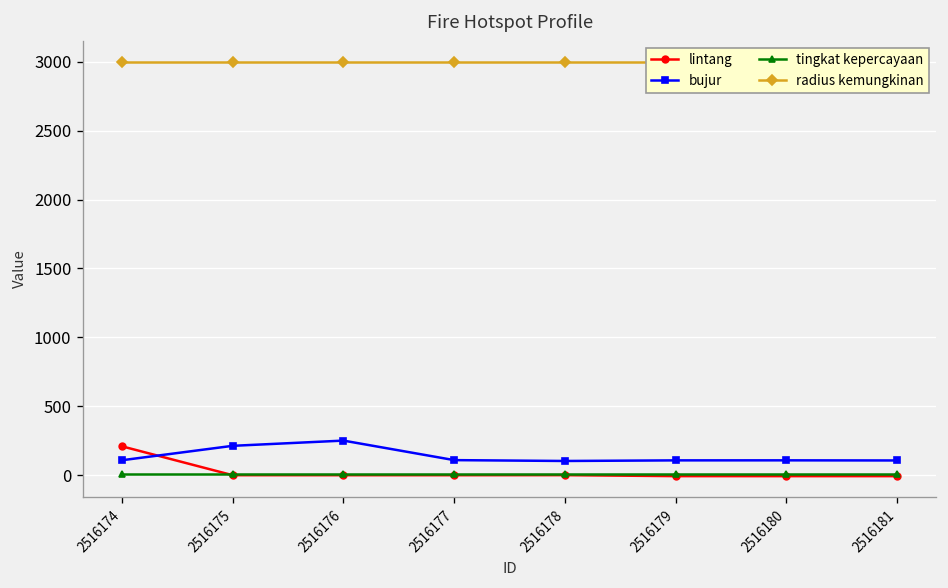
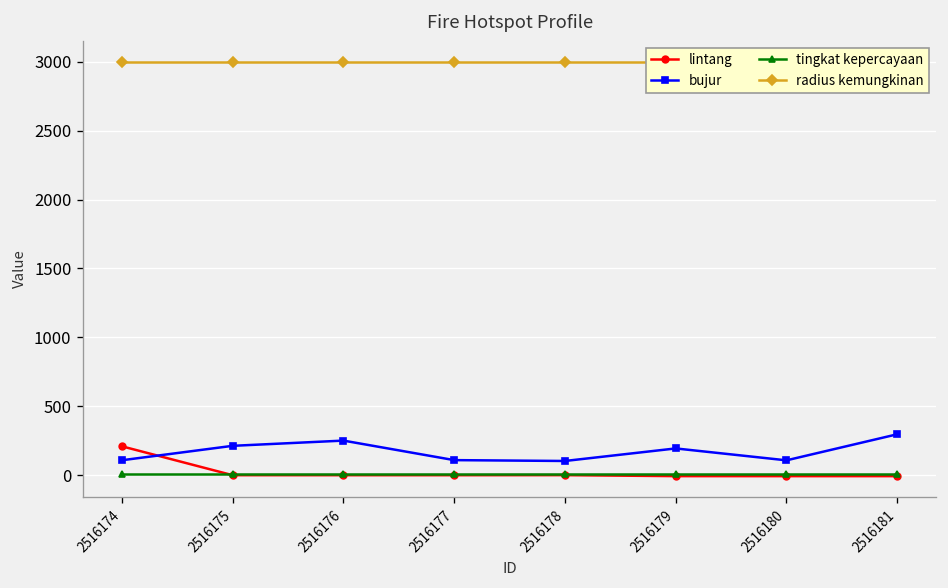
bujur, 2516179: 110 -> 190
bujur, 2516181: 110 -> 300
